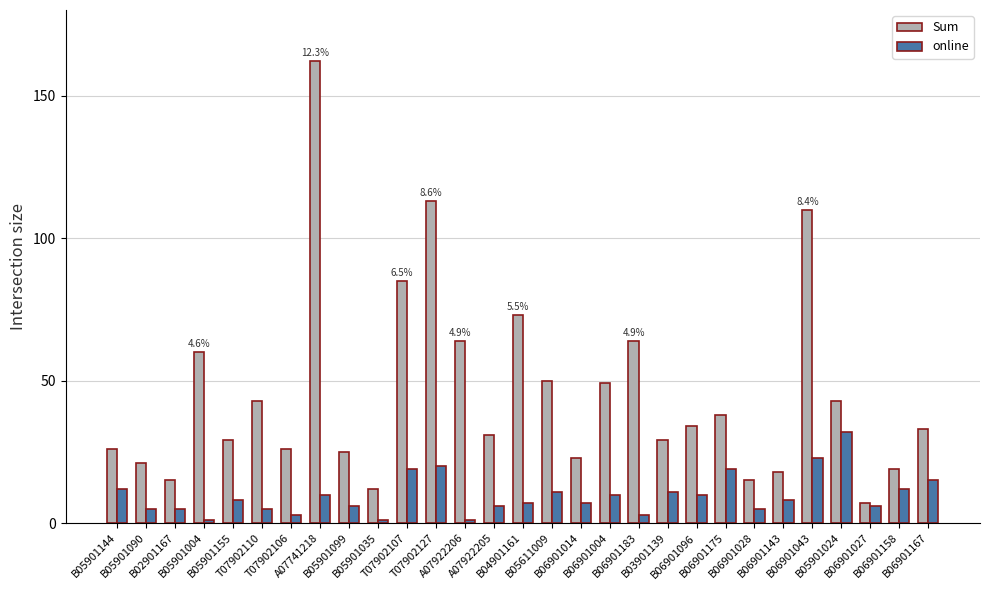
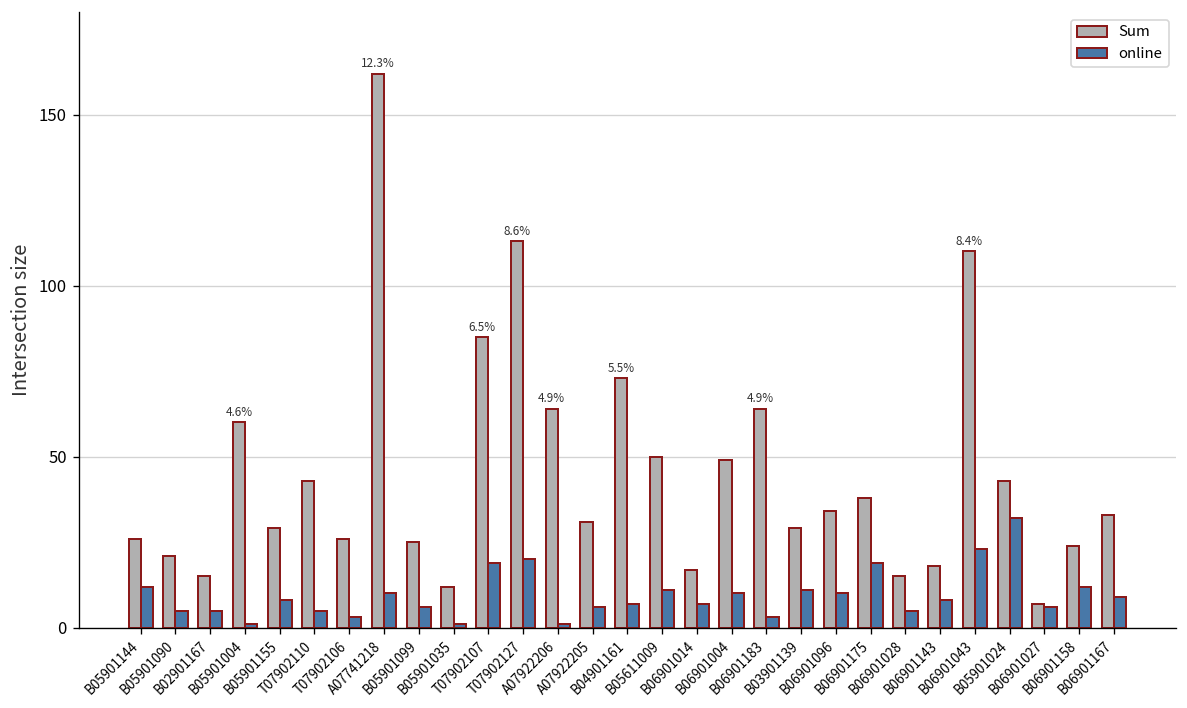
Sum, B06901014: 23 -> 17
Sum, B06901158: 19 -> 24
online, B06901167: 15 -> 9
